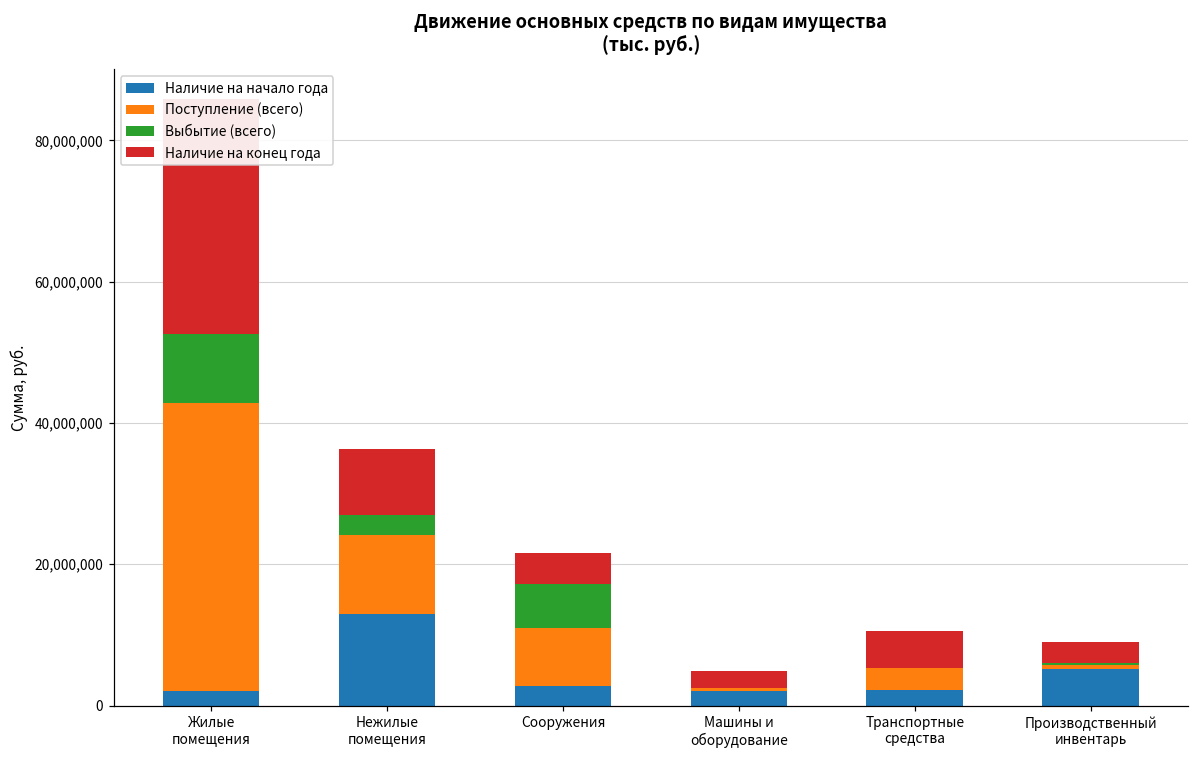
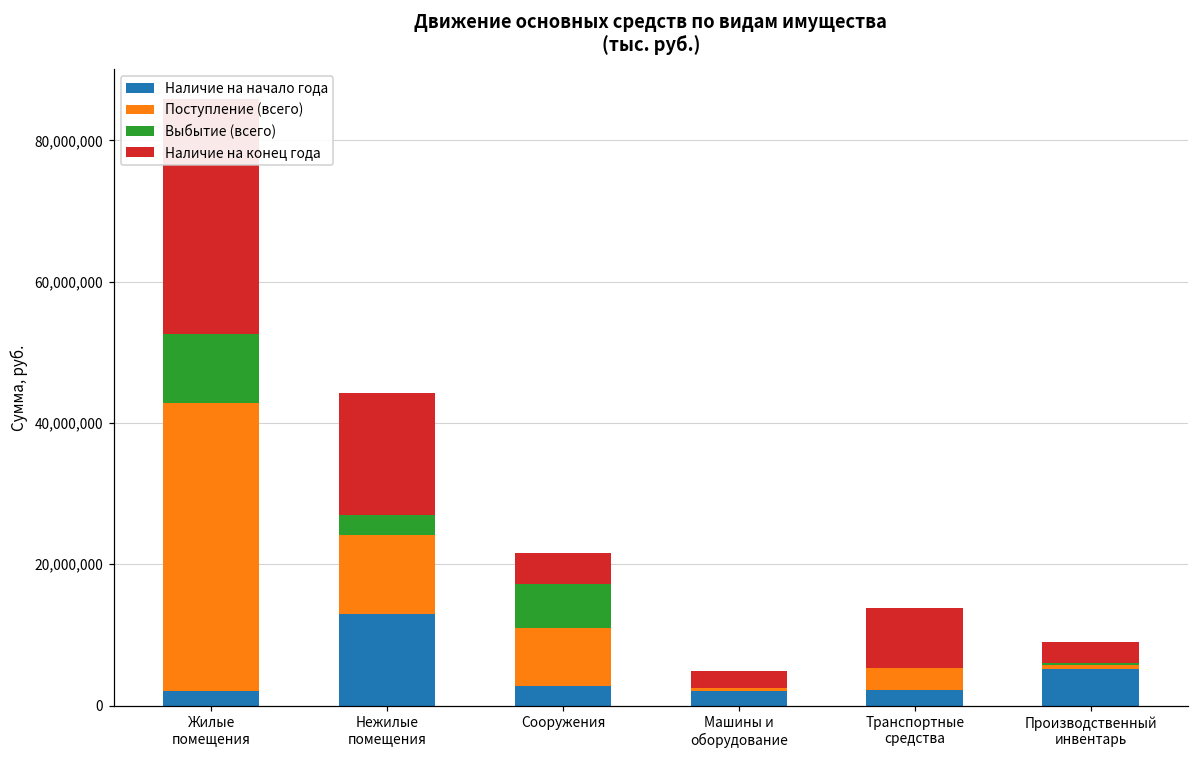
Наличие на конец года, Нежилые помещения: 9,000,000 -> 17,000,000
Наличие на конец года, Транспортные средства: 5,000,000 -> 8,000,000
